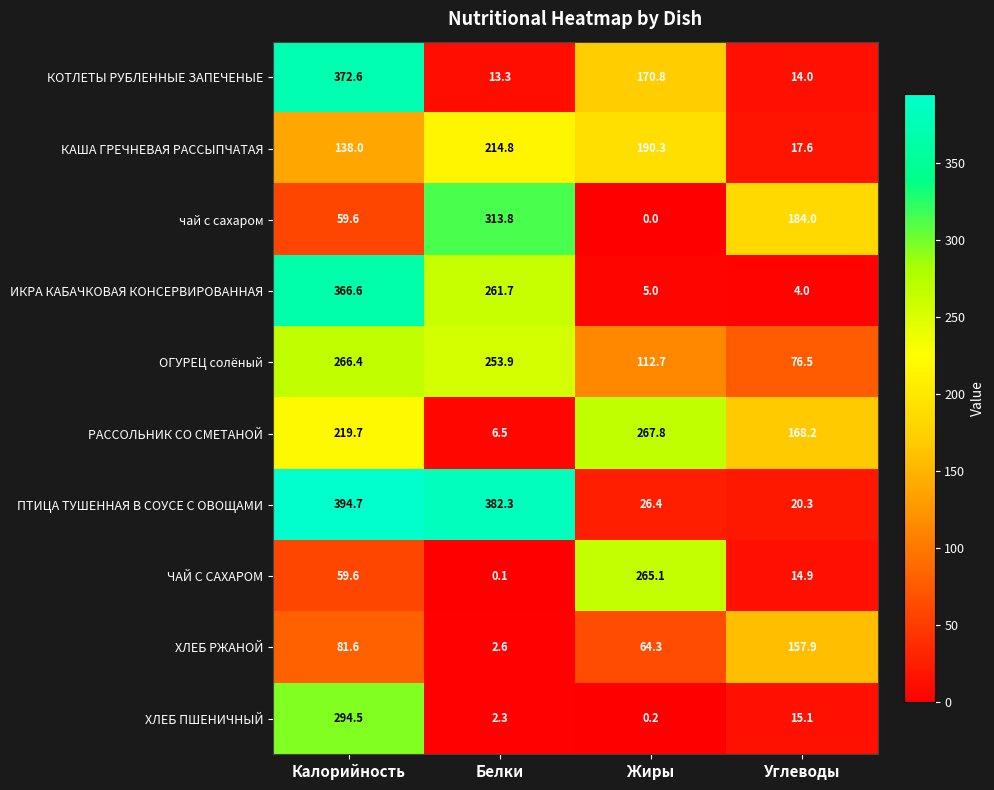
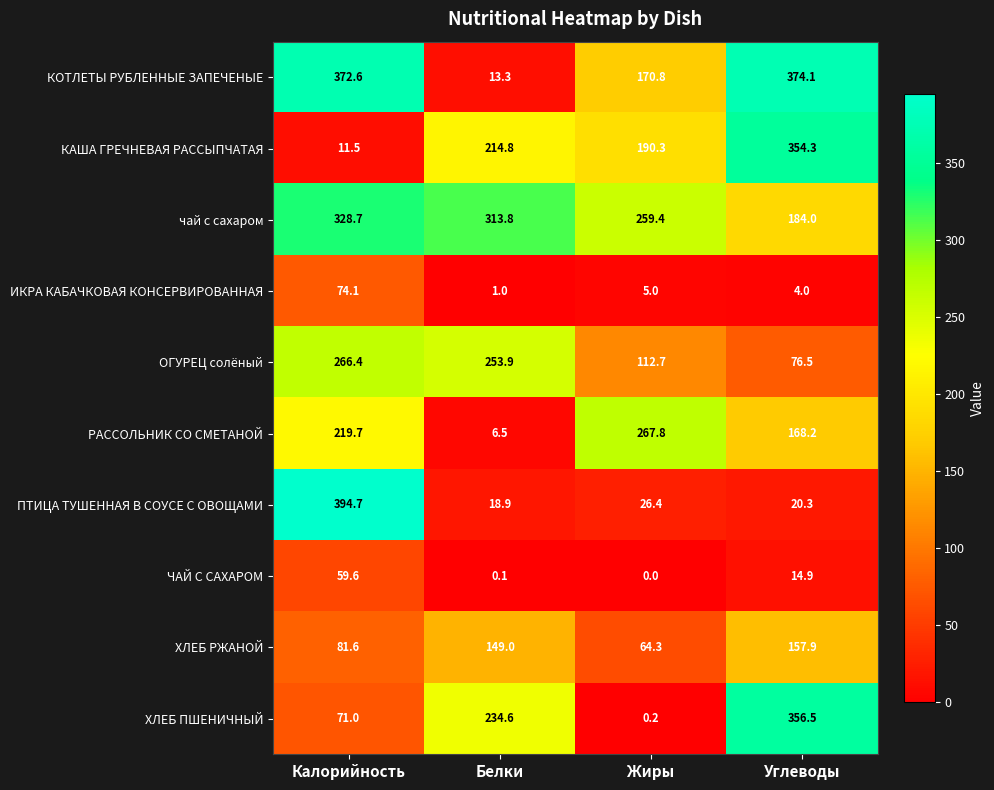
КОТЛЕТЫ РУБЛЕННЫЕ ЗАПЕЧЕНЫЕ, Углеводы: 14.0 -> 374.1
КАША ГРЕЧНЕВАЯ РАССЫПЧАТАЯ, Калорийность: 138.0 -> 11.5
КАША ГРЕЧНЕВАЯ РАССЫПЧАТАЯ, Углеводы: 17.6 -> 354.3
чай с сахаром, Калорийность: 59.6 -> 328.7
чай с сахаром, Жиры: 0.0 -> 259.4
ИКРА КАБАЧКОВАЯ КОНСЕРВИРОВАННАЯ, Калорийность: 366.6 -> 74.1
ИКРА КАБАЧКОВАЯ КОНСЕРВИРОВАННАЯ, Белки: 261.7 -> 1.0
ПТИЦА ТУШЕННАЯ В СОУСЕ С ОВОЩАМИ, Белки: 382.3 -> 18.9
ЧАЙ С САХАРОМ, Жиры: 265.1 -> 0.0
ХЛЕБ РЖАНОЙ, Белки: 2.6 -> 149.0
ХЛЕБ ПШЕНИЧНЫЙ, Калорийность: 294.5 -> 71.0
ХЛЕБ ПШЕНИЧНЫЙ, Белки: 2.3 -> 234.6
ХЛЕБ ПШЕНИЧНЫЙ, Углеводы: 15.1 -> 356.5
